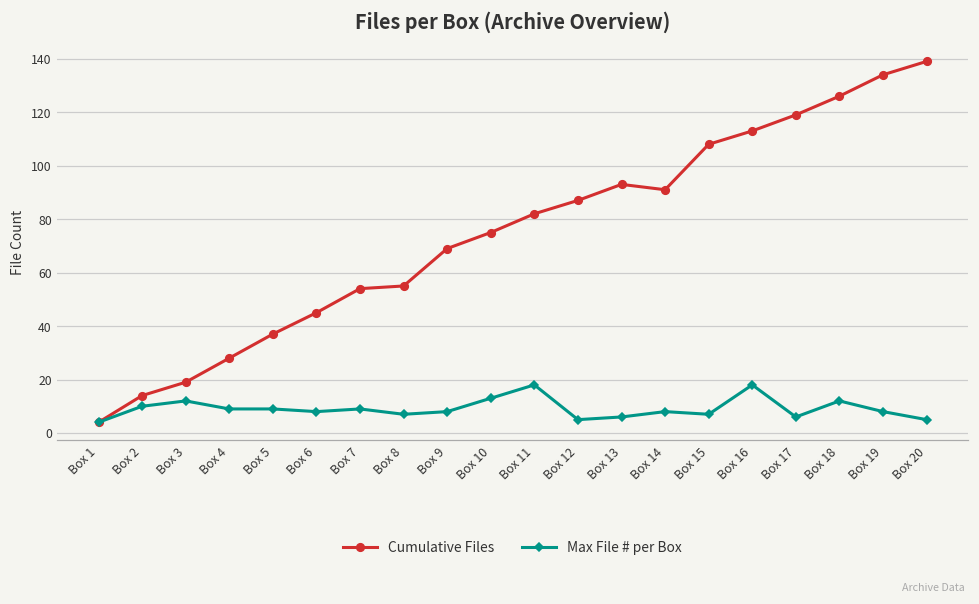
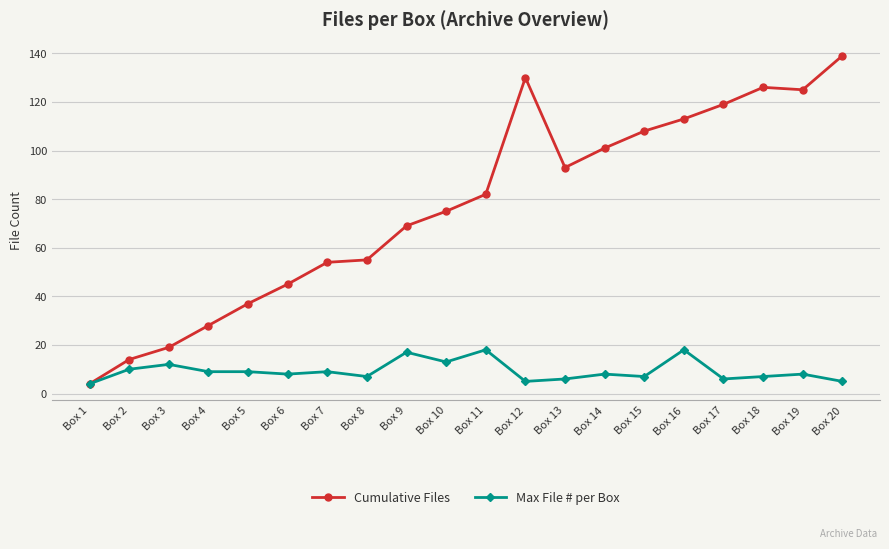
Max File # per Box, Box 9: 8 -> 17
Cumulative Files, Box 12: 87 -> 130
Cumulative Files, Box 14: 91 -> 101
Max File # per Box, Box 18: 12 -> 7
Cumulative Files, Box 19: 134 -> 125
